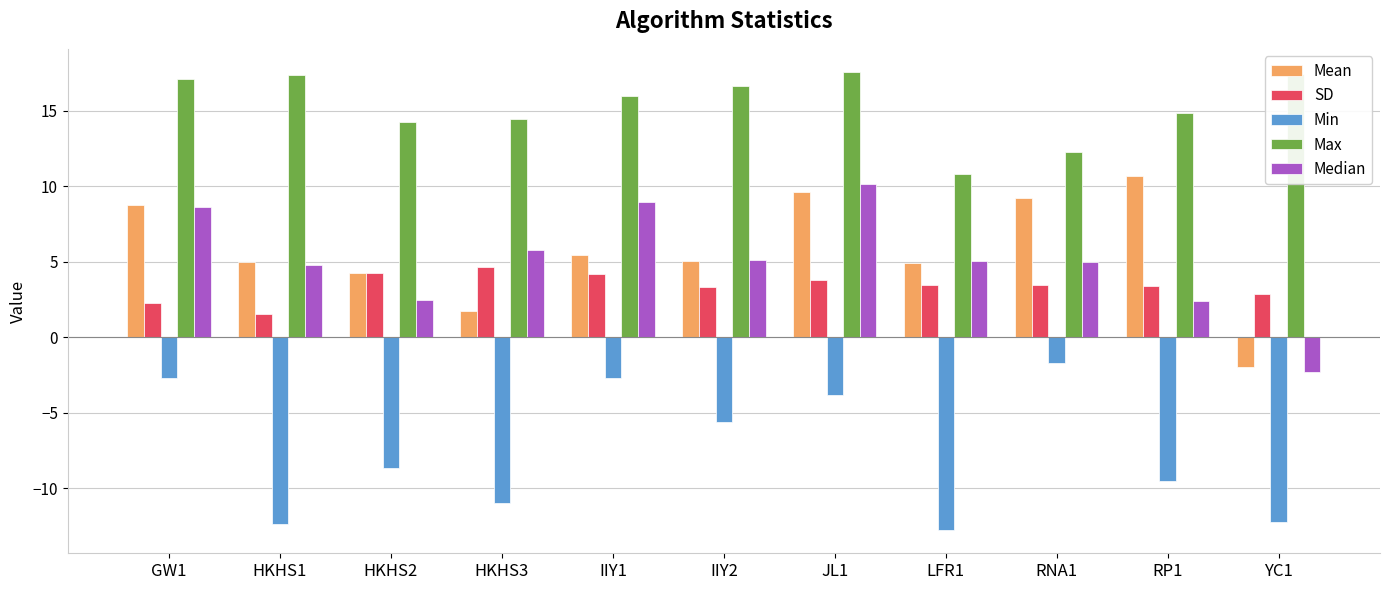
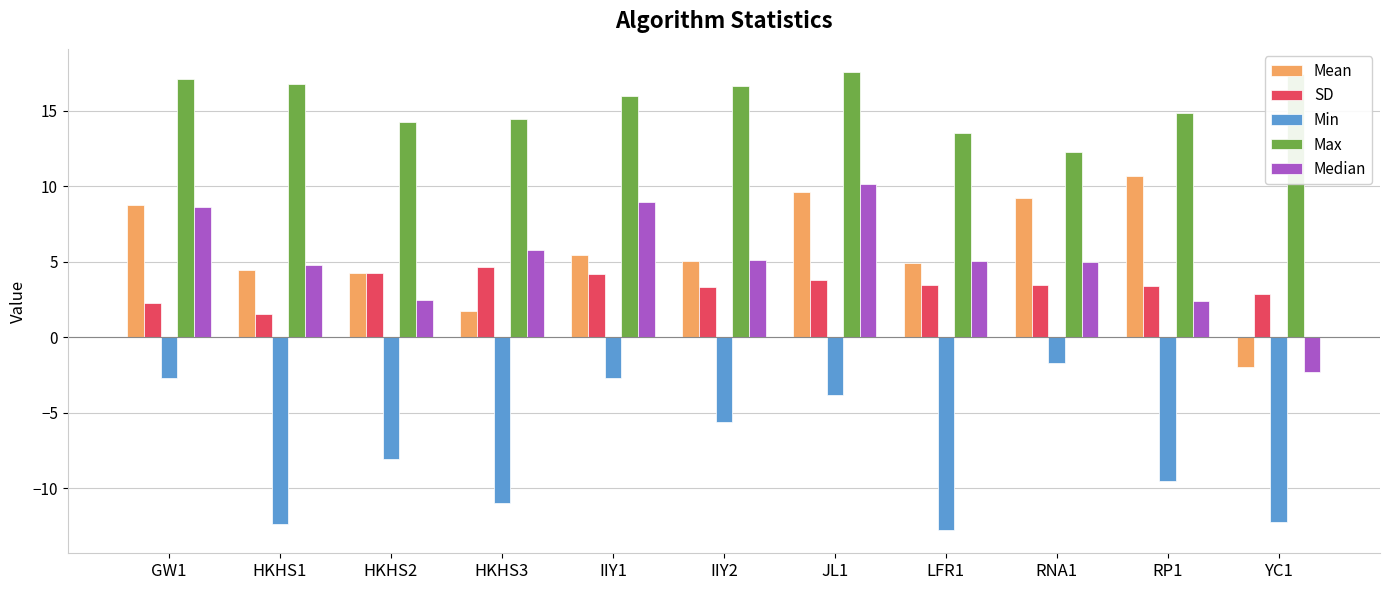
Mean, HKHS1: 5.0 -> 4.5
Max, HKHS1: 17.4 -> 16.8
Min, HKHS2: -8.6 -> -8.1
Max, LFR1: 10.8 -> 13.6
